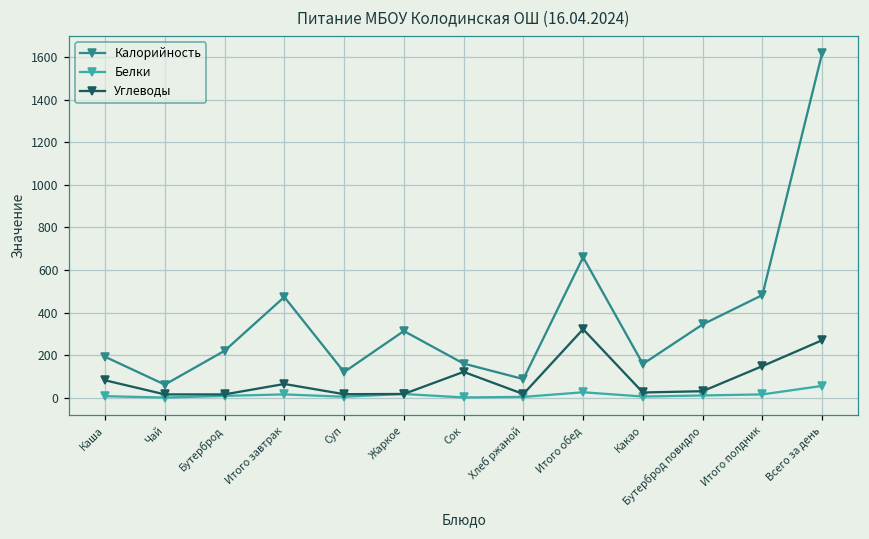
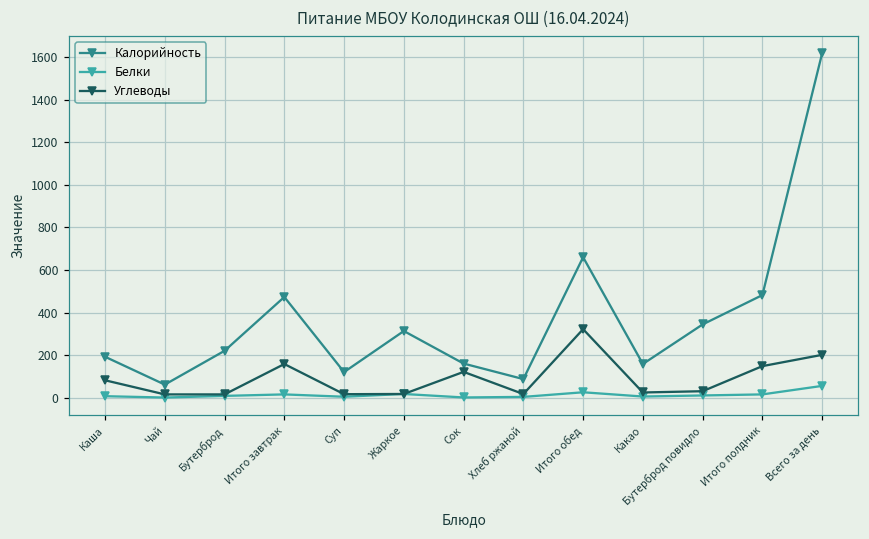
Углеводы, Итого завтрак: 60 -> 160
Углеводы, Всего за день: 270 -> 200
